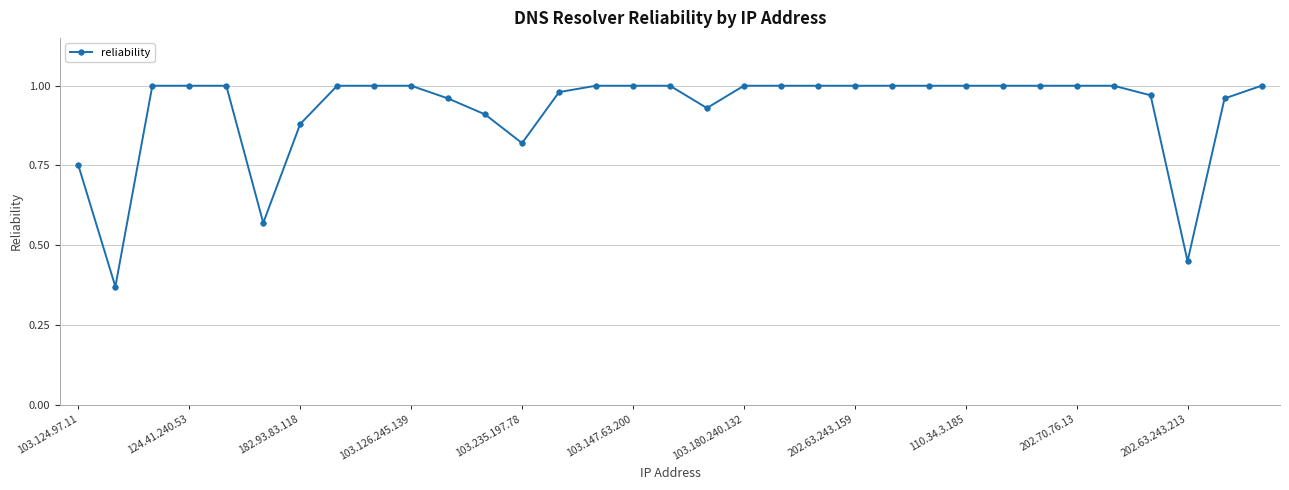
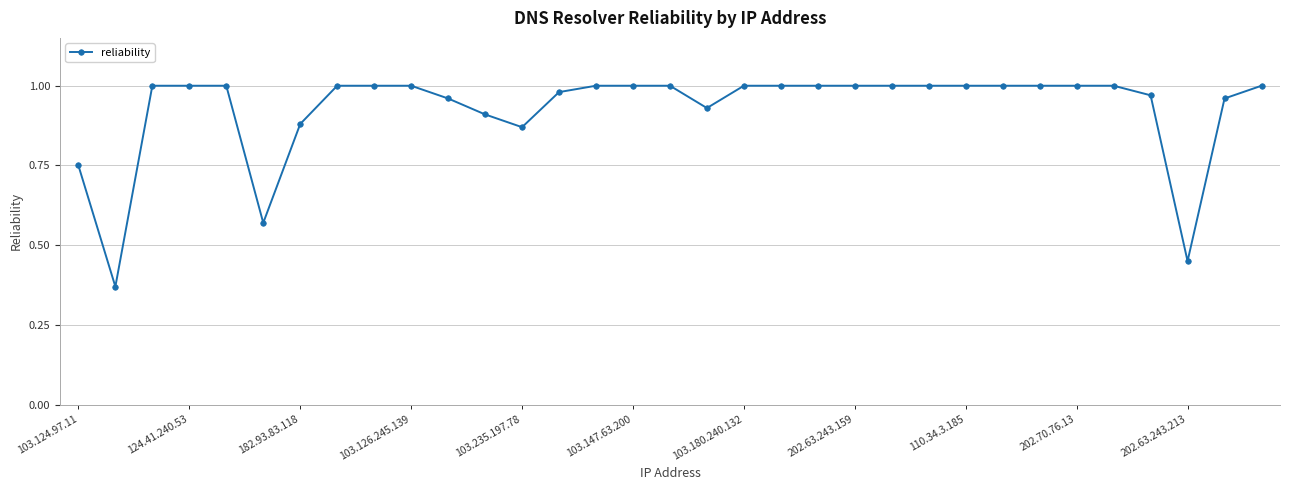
103.235.197.78: 0.82 -> 0.87
